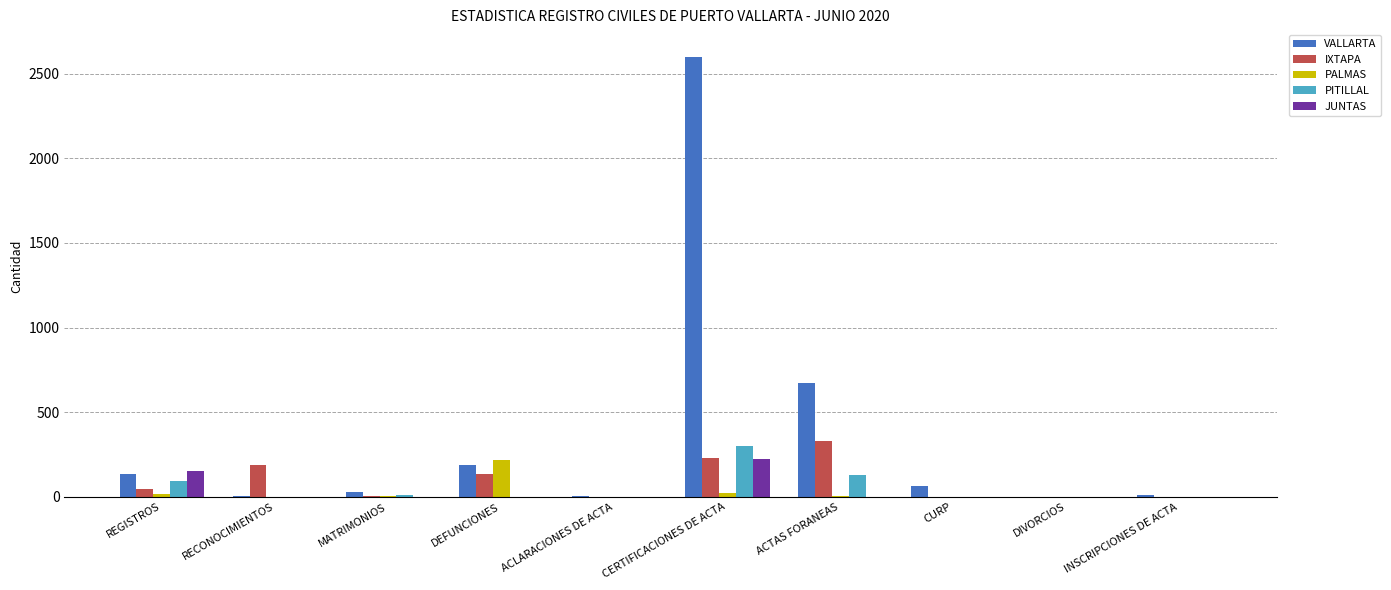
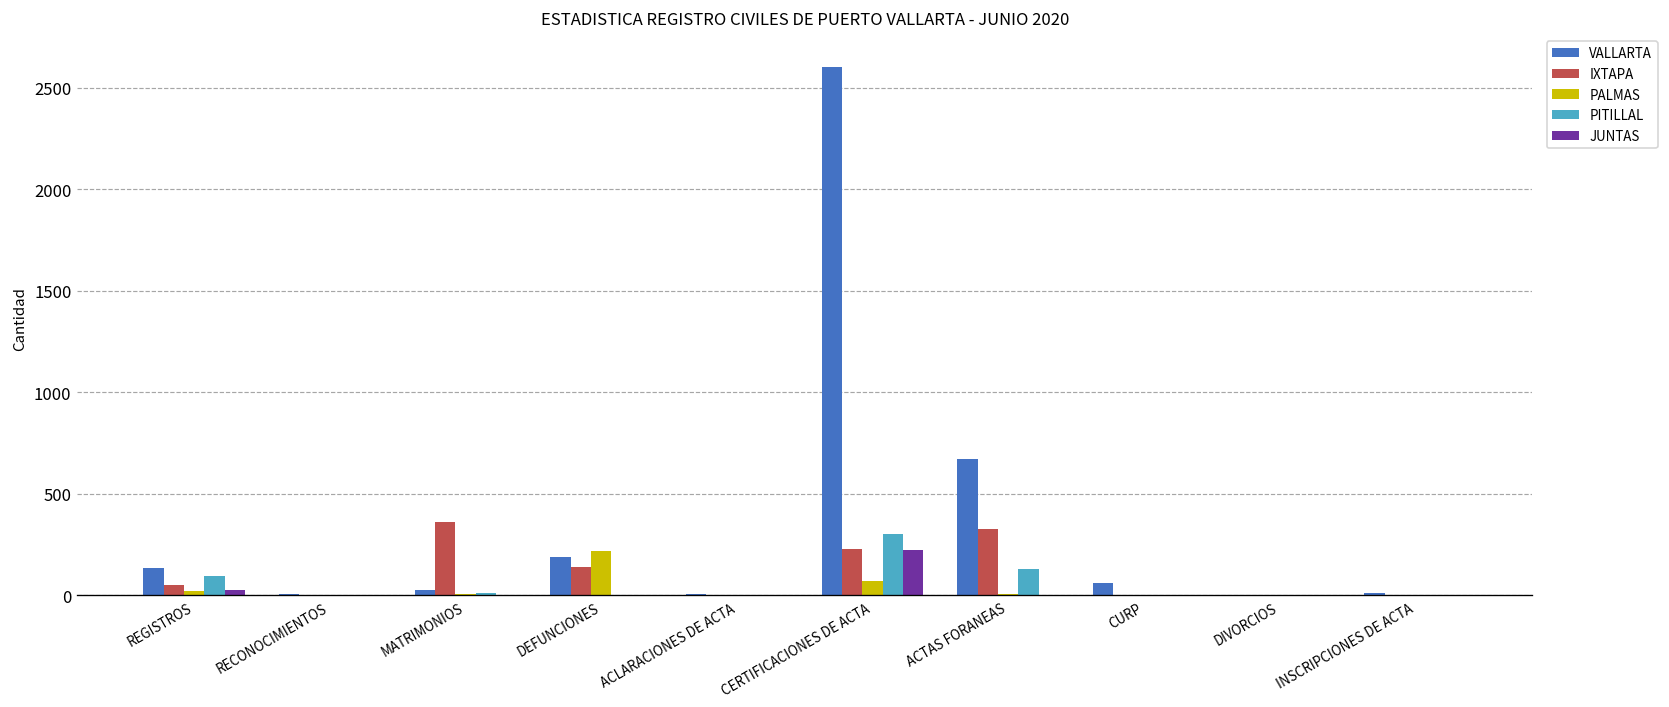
JUNTAS, REGISTROS: 150 -> 30
IXTAPA, RECONOCIMIENTOS: 190 -> 0
IXTAPA, MATRIMONIOS: 10 -> 360
PALMAS, CERTIFICACIONES DE ACTA: 20 -> 70
